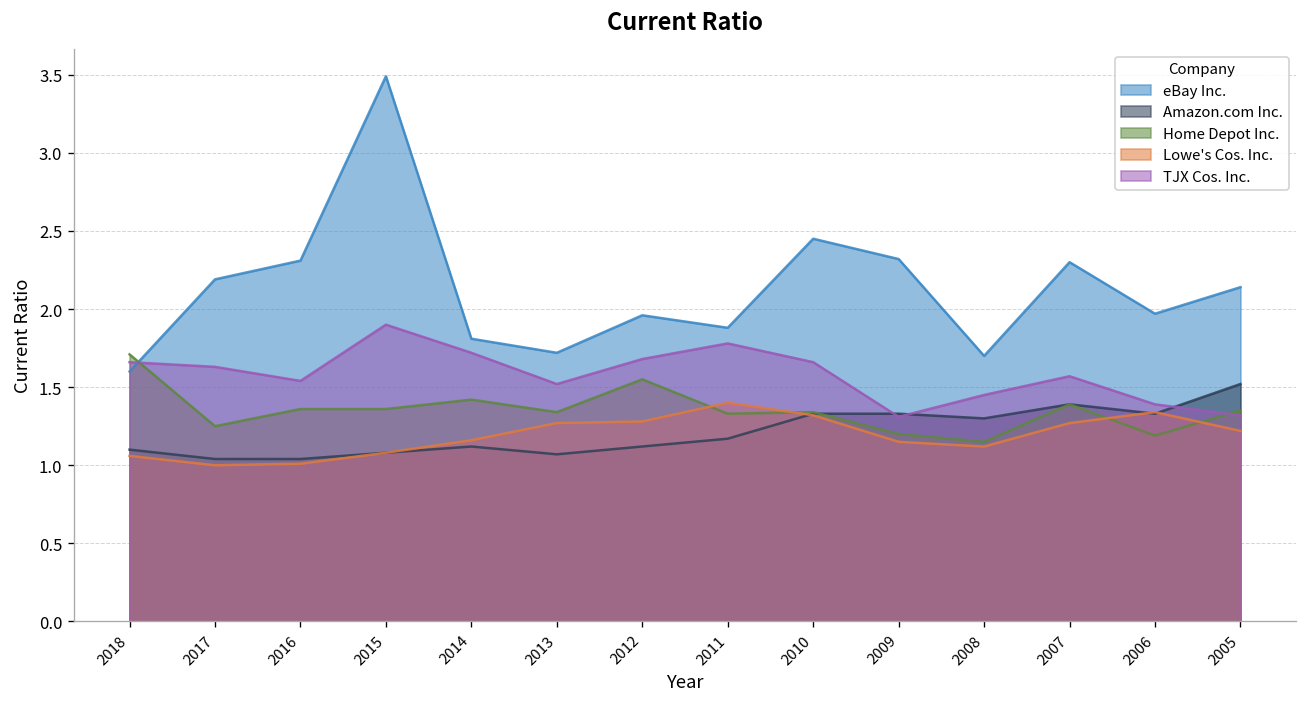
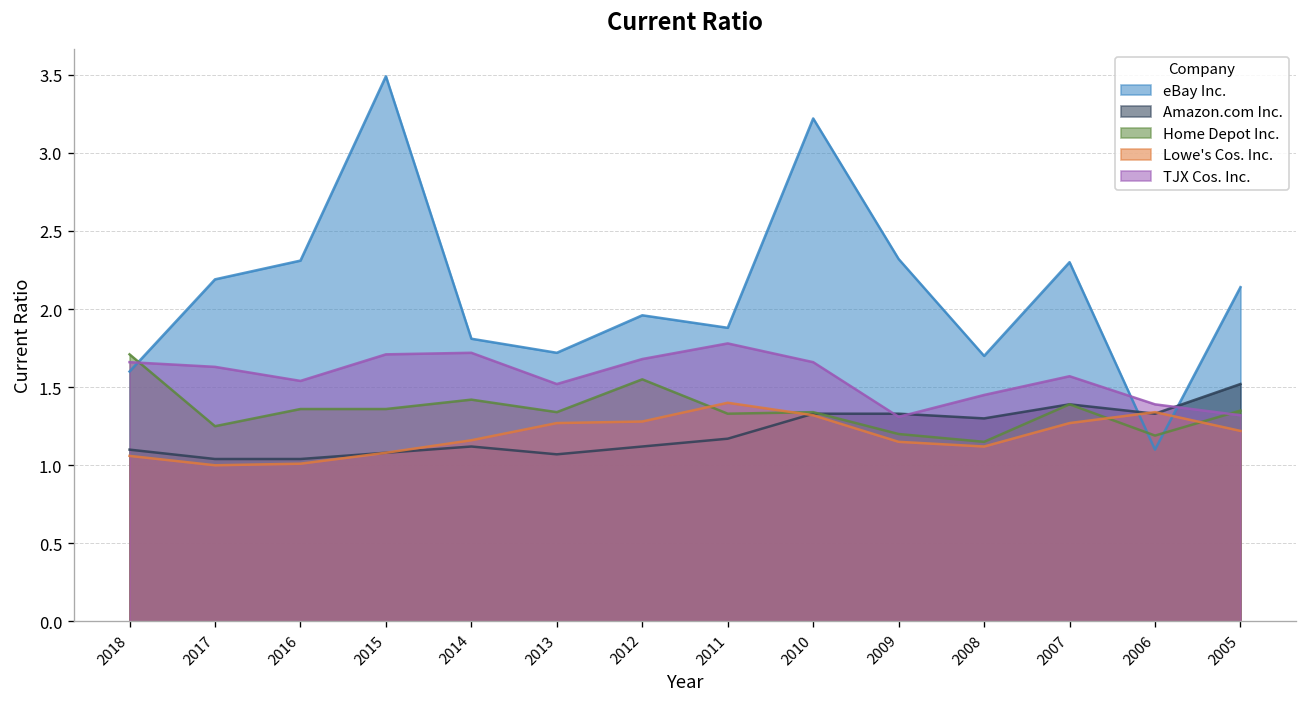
TJX Cos. Inc., 2015: 1.90 -> 1.71
eBay Inc., 2010: 2.45 -> 3.22
eBay Inc., 2006: 1.97 -> 1.10
